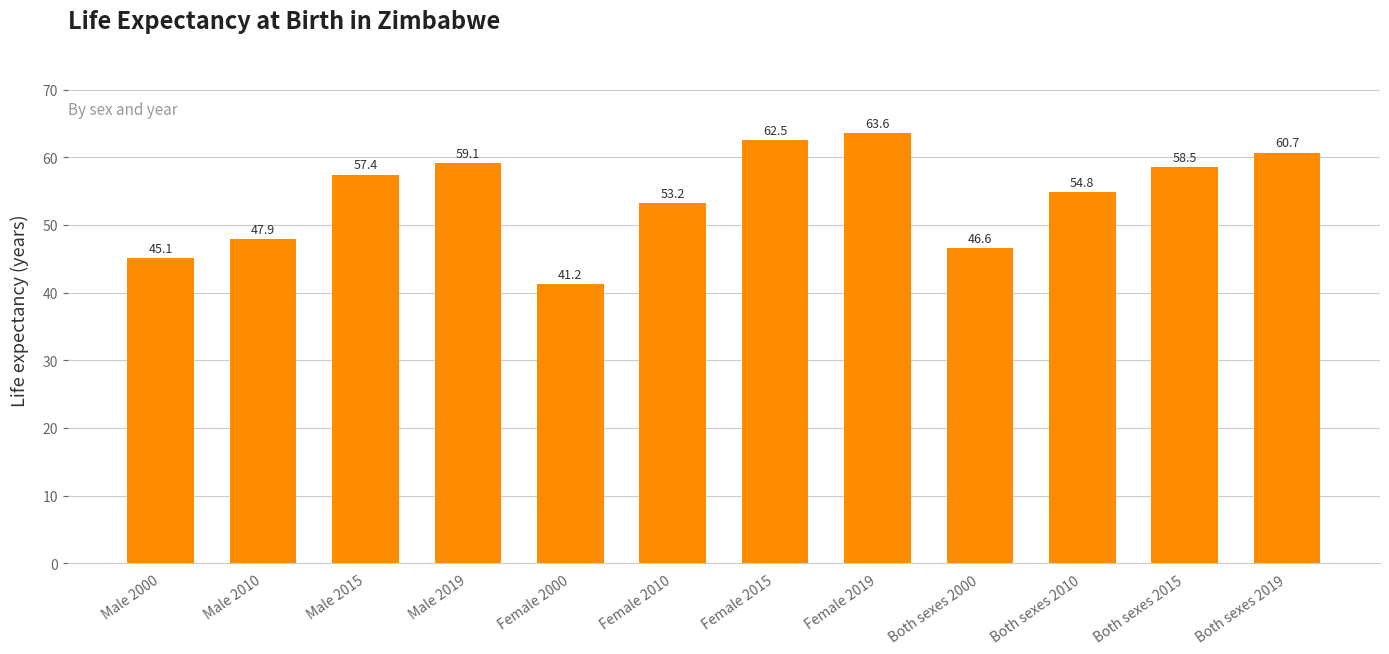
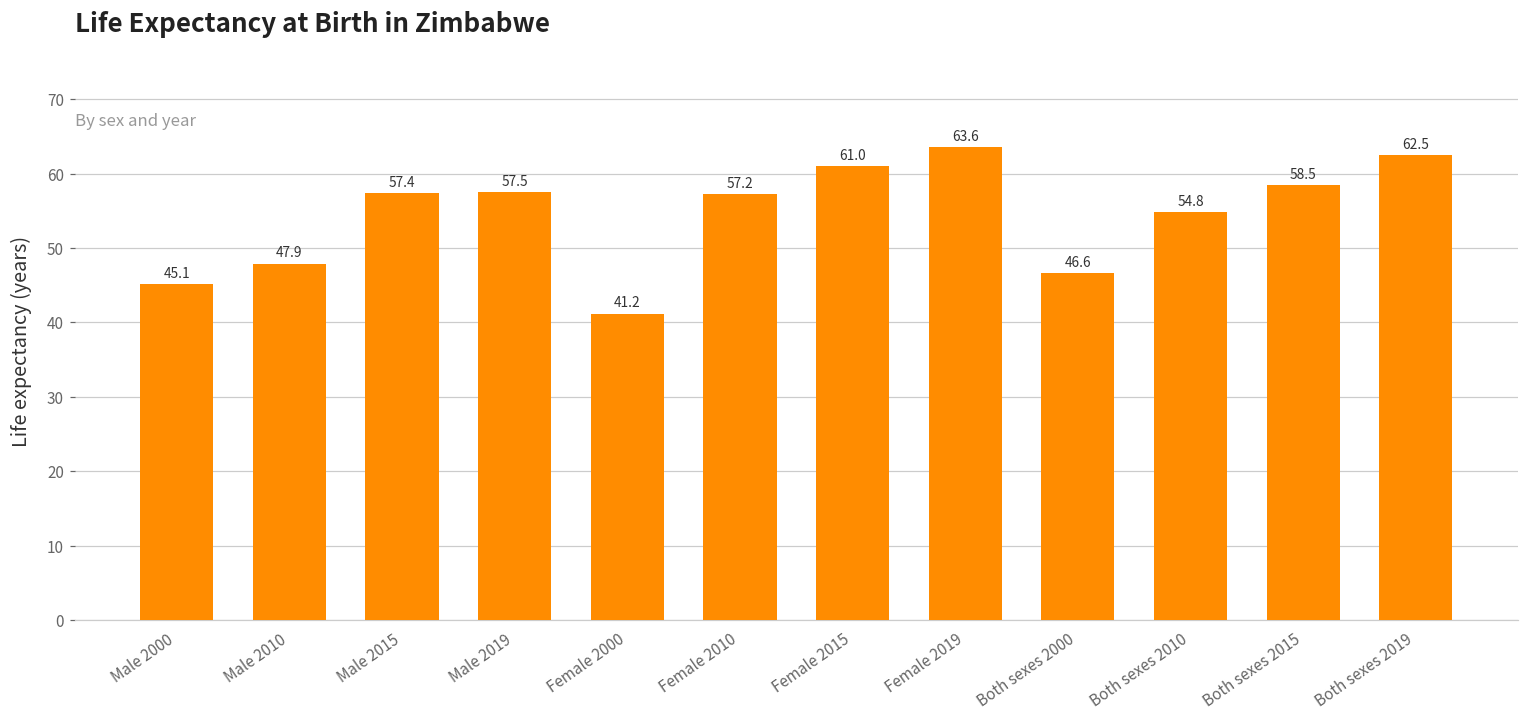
Male 2019: 59.1 -> 57.5
Female 2010: 53.2 -> 57.2
Female 2015: 62.5 -> 61.0
Both sexes 2019: 60.7 -> 62.5
